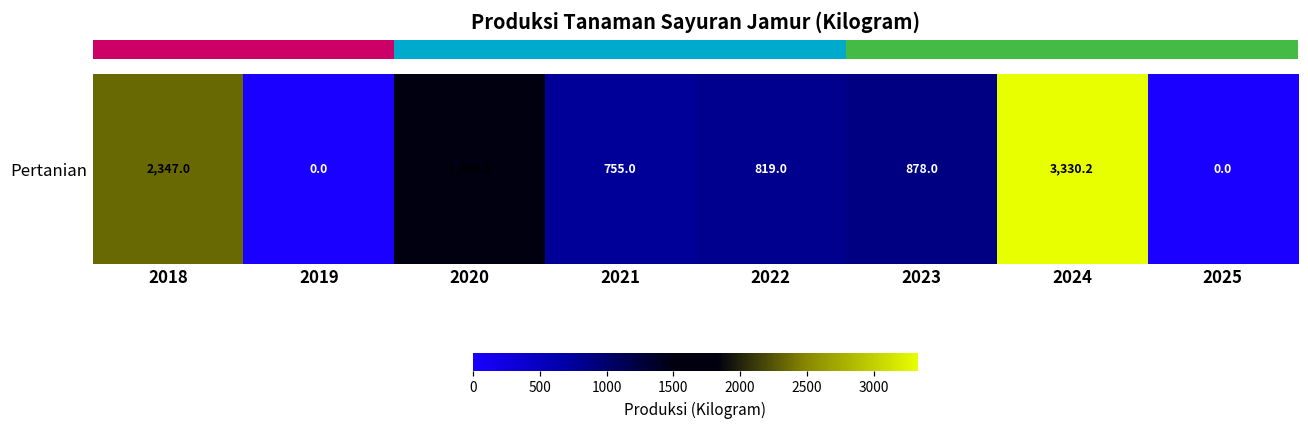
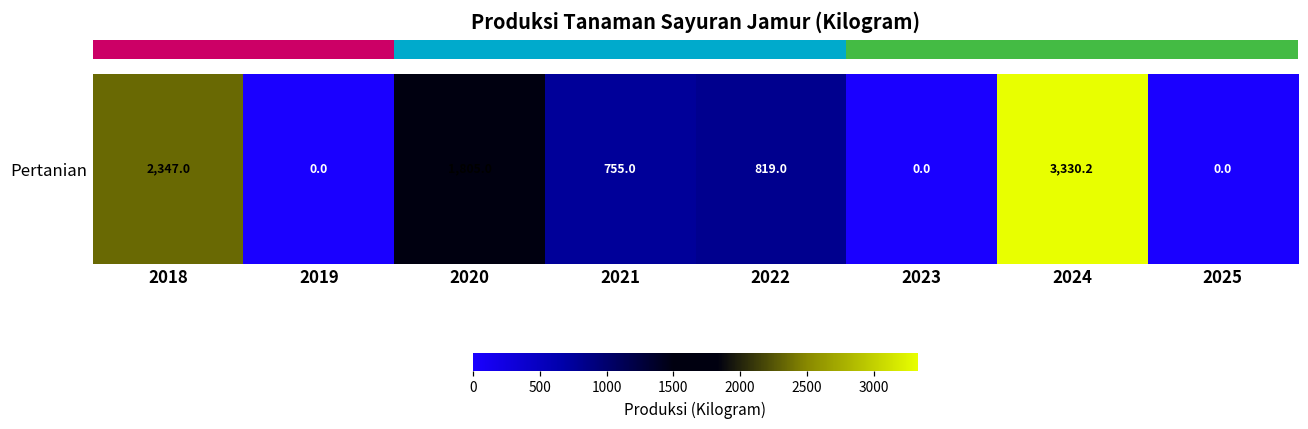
Pertanian, 2023: 878.0 -> 0.0
